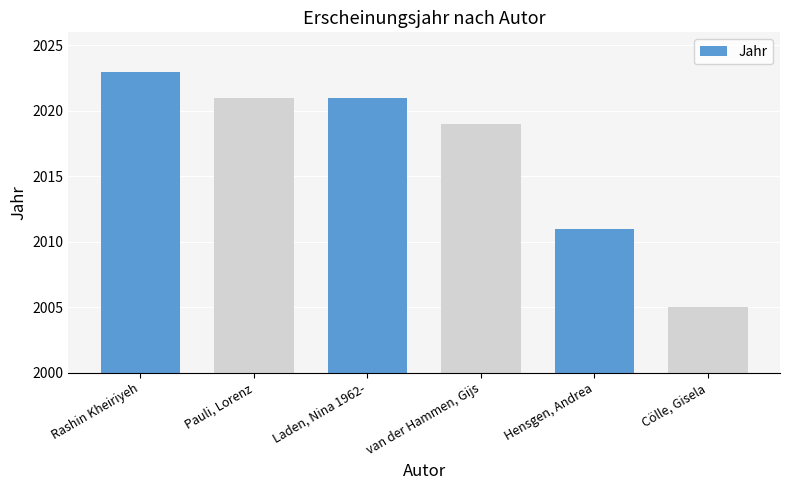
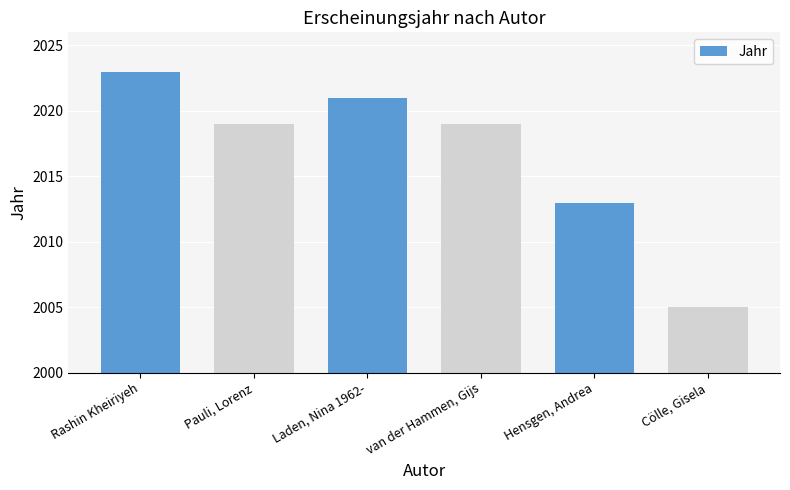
Pauli, Lorenz: 2021 -> 2019
Hensgen, Andrea: 2011 -> 2013
